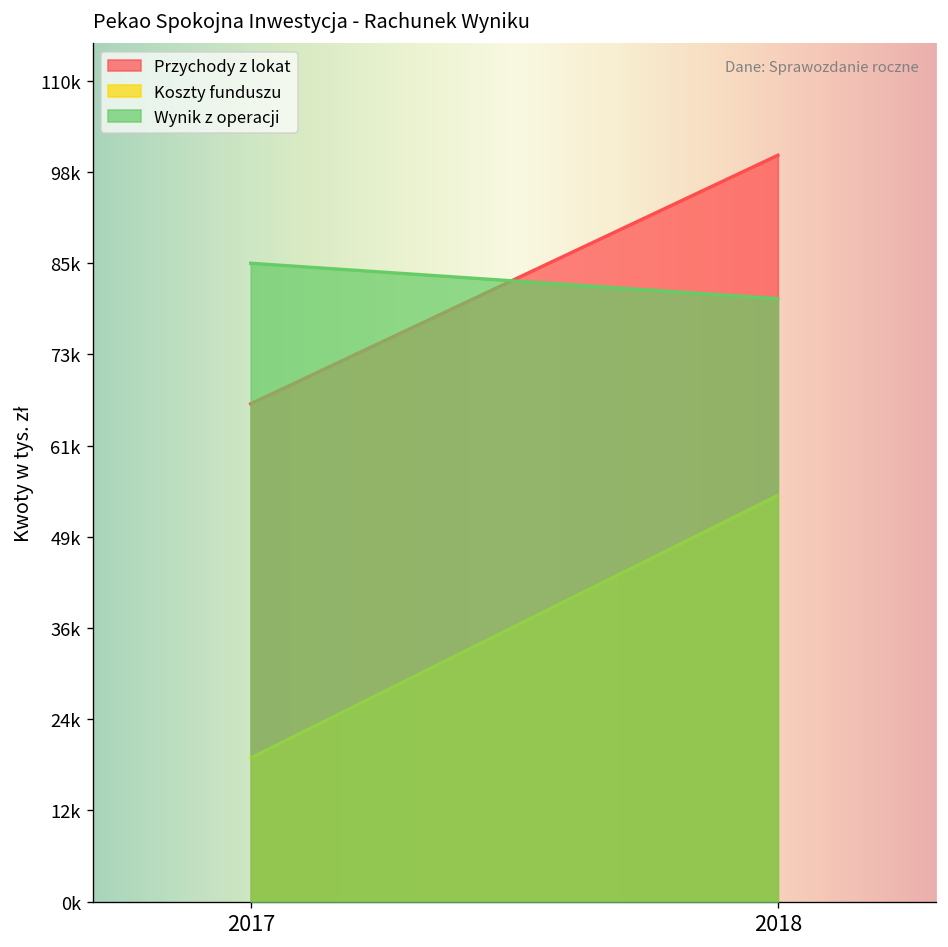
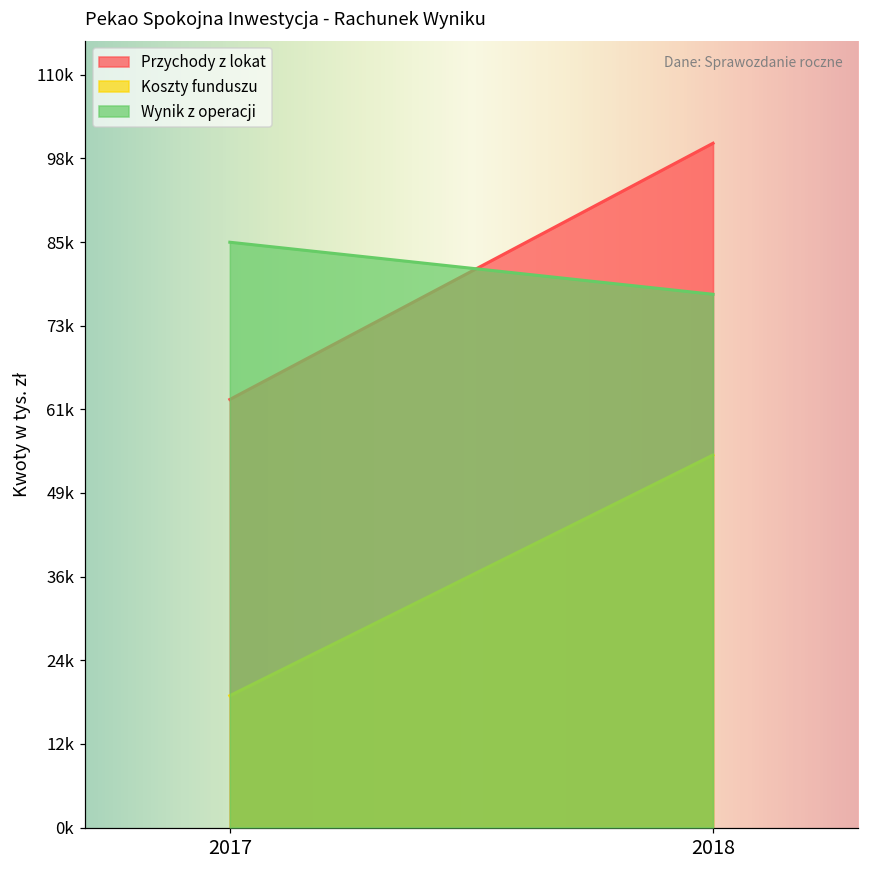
Przychody z lokat, 2017: 67000 -> 63000
Wynik z operacji, 2018: 81000 -> 78000
